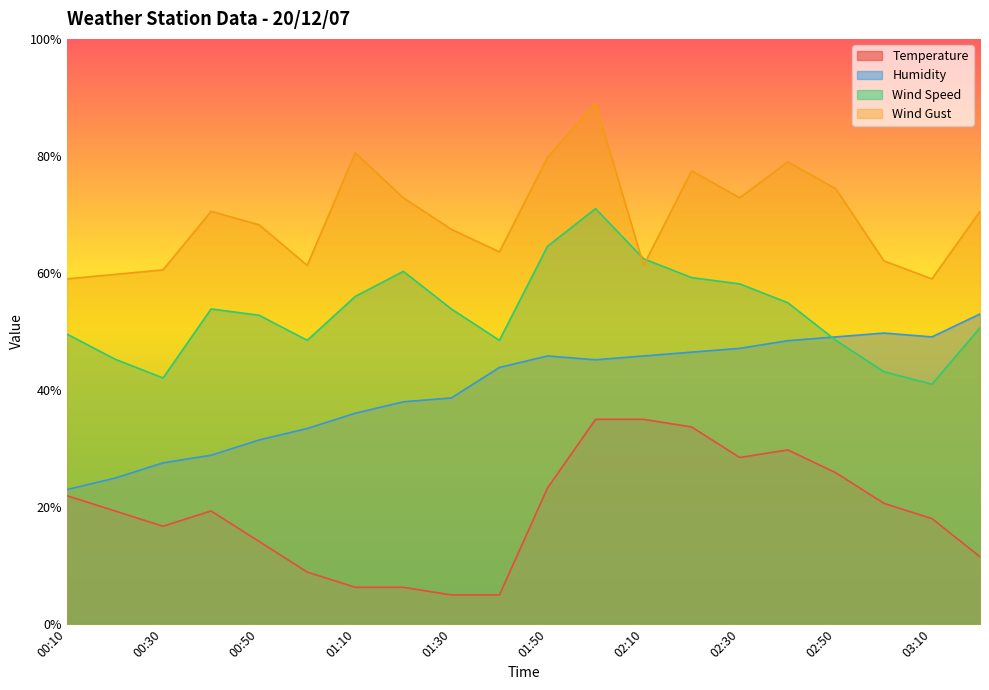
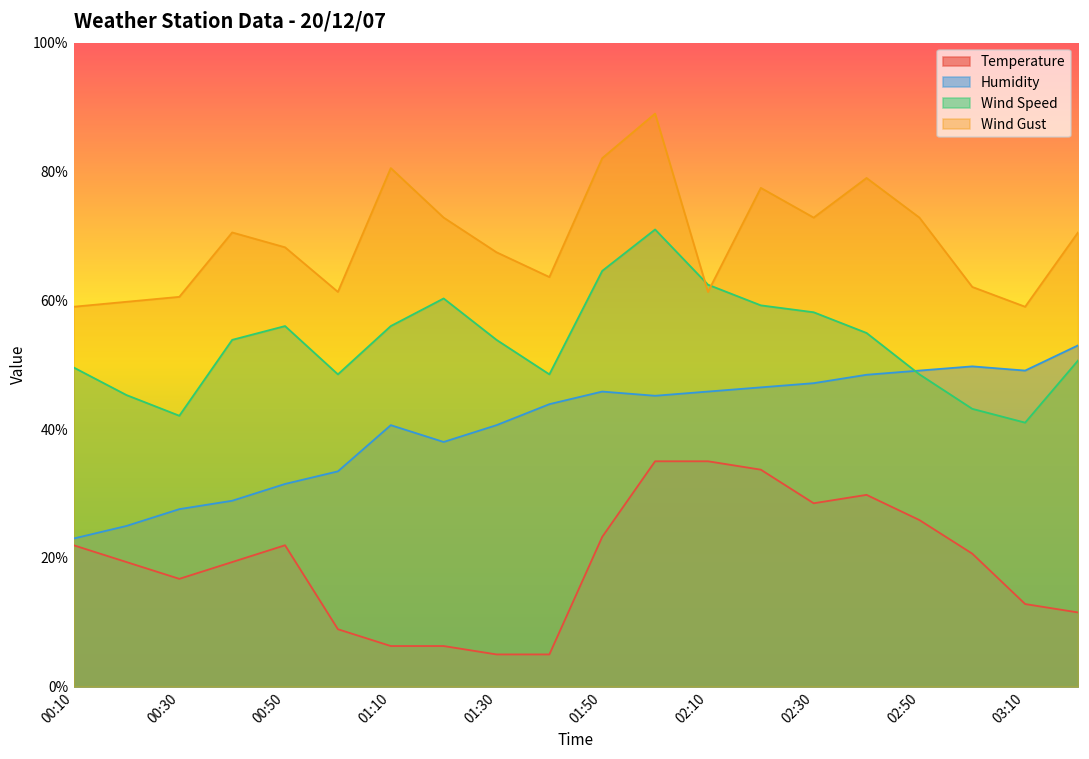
Temperature, 00:50: 14% -> 22%
Wind Speed, 00:50: 53% -> 56%
Humidity, 01:10: 36% -> 41%
Humidity, 01:30: 39% -> 41%
Wind Gust, 01:50: 80% -> 82%
Wind Gust, 02:50: 74% -> 73%
Temperature, 03:10: 18% -> 13%
